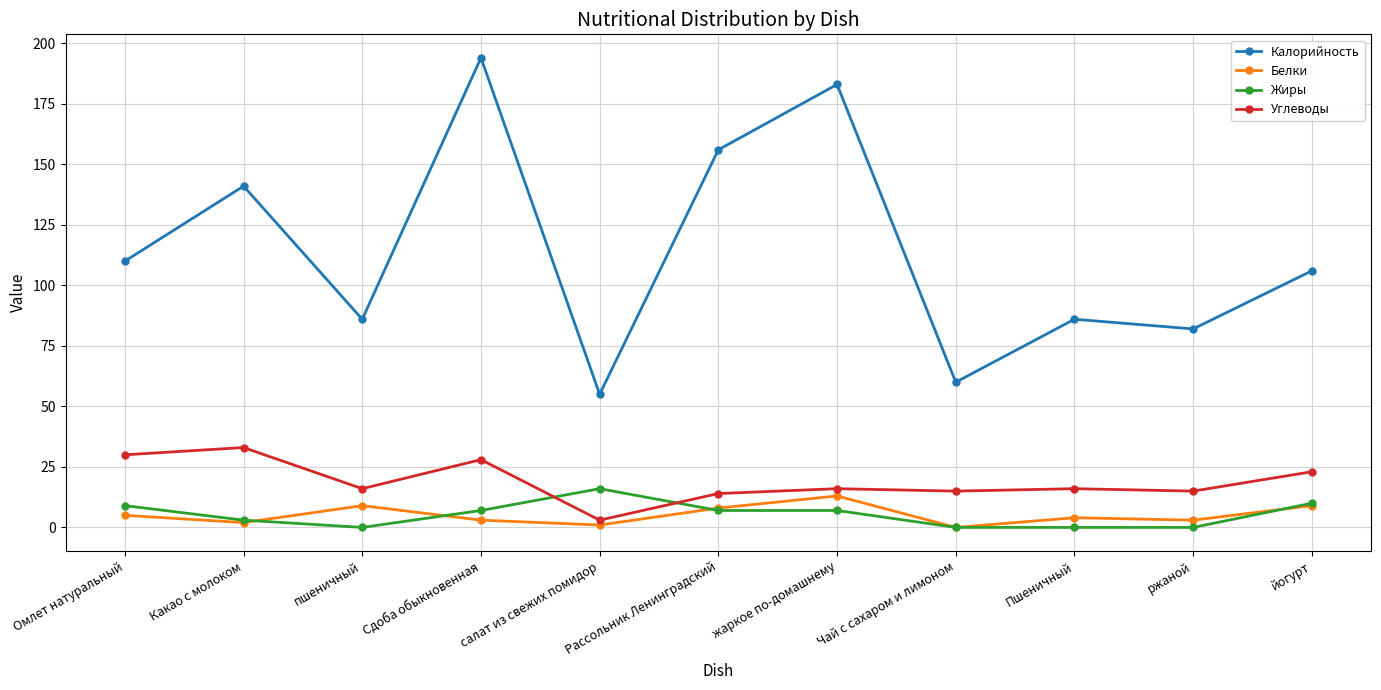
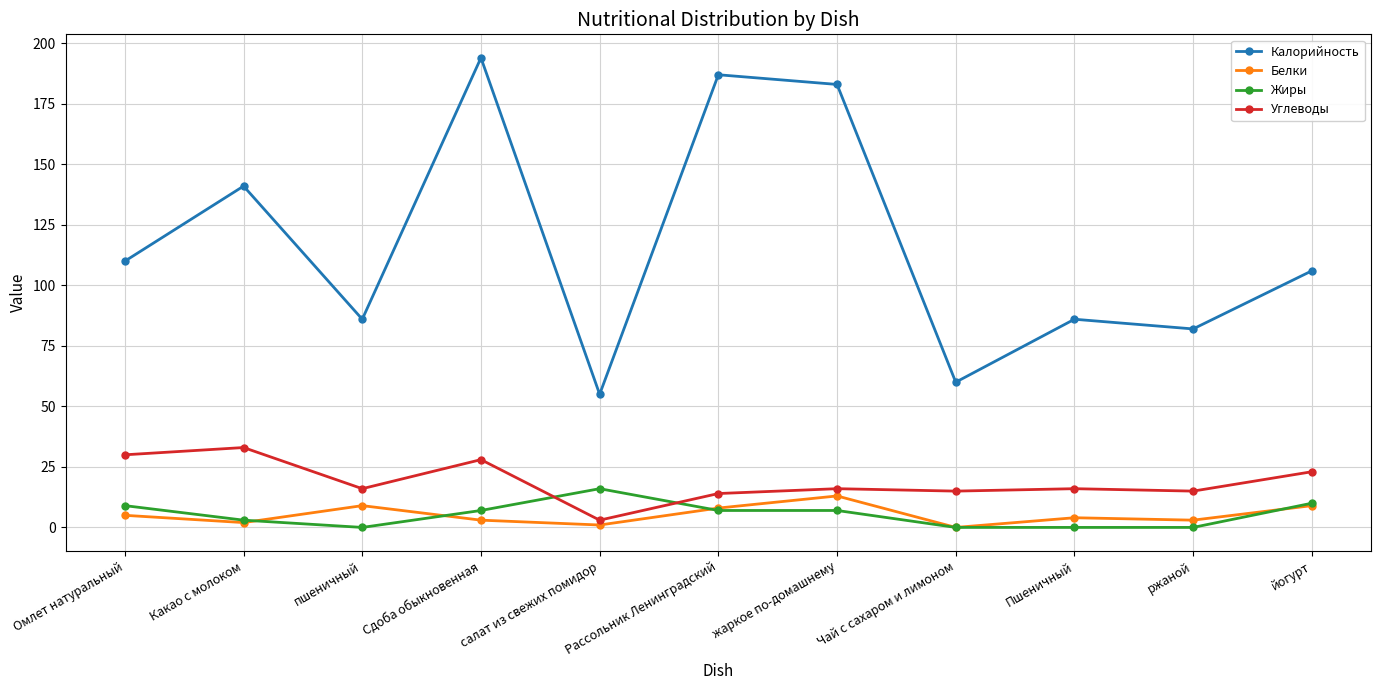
Калорийность, Рассольник Ленинградский: 156 -> 187
